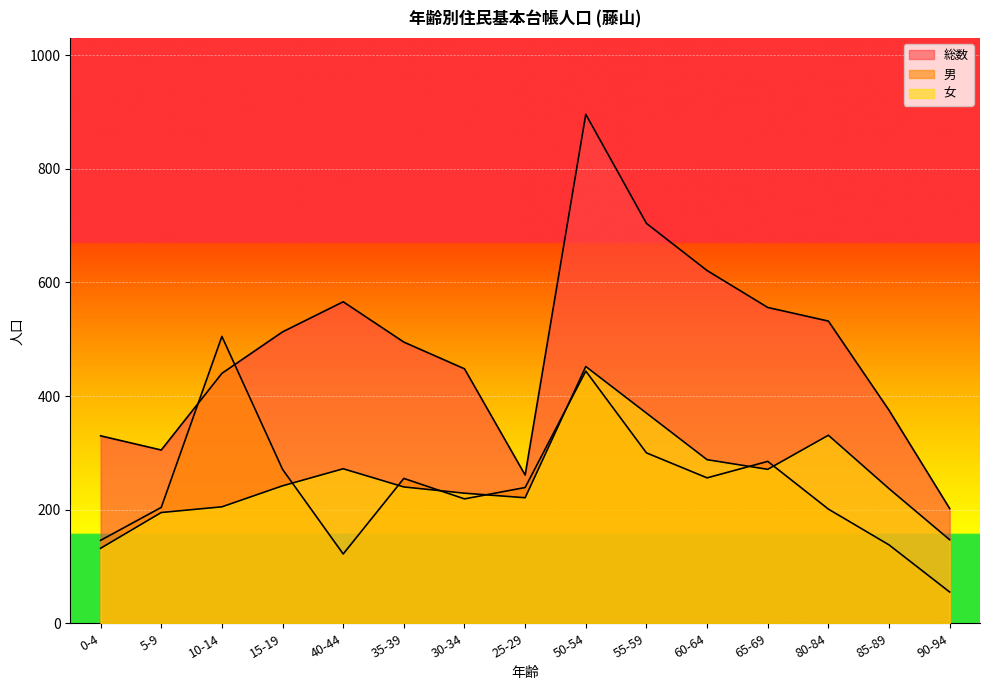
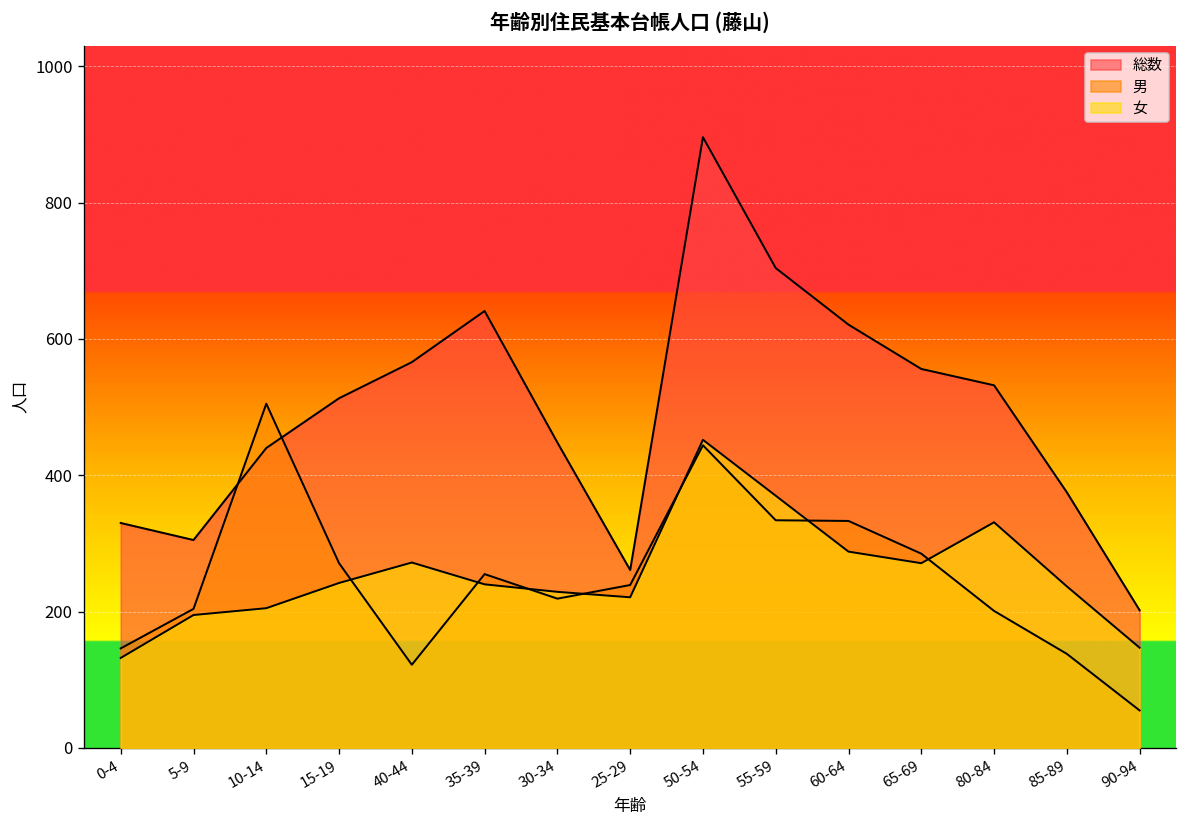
総数, 35-39: 500 -> 640
男, 55-59: 300 -> 330
男, 60-64: 260 -> 330
